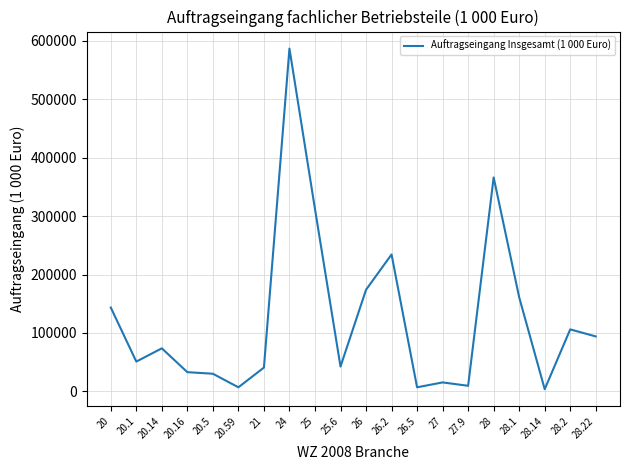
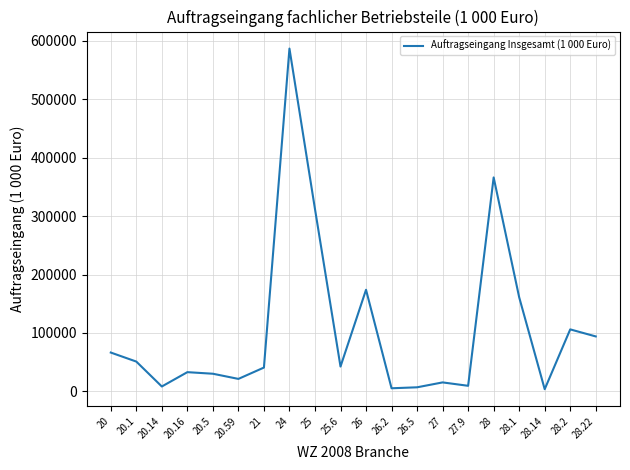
20: 140000 -> 70000
20.14: 70000 -> 10000
20.59: 10000 -> 20000
26.2: 230000 -> 10000
